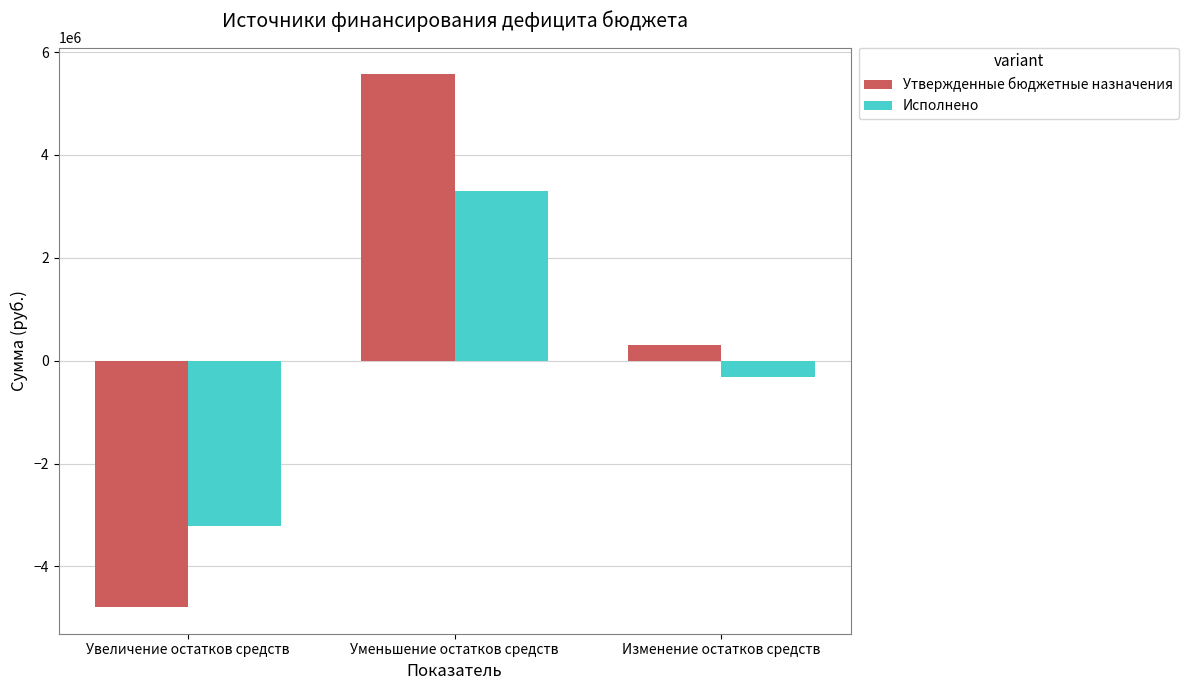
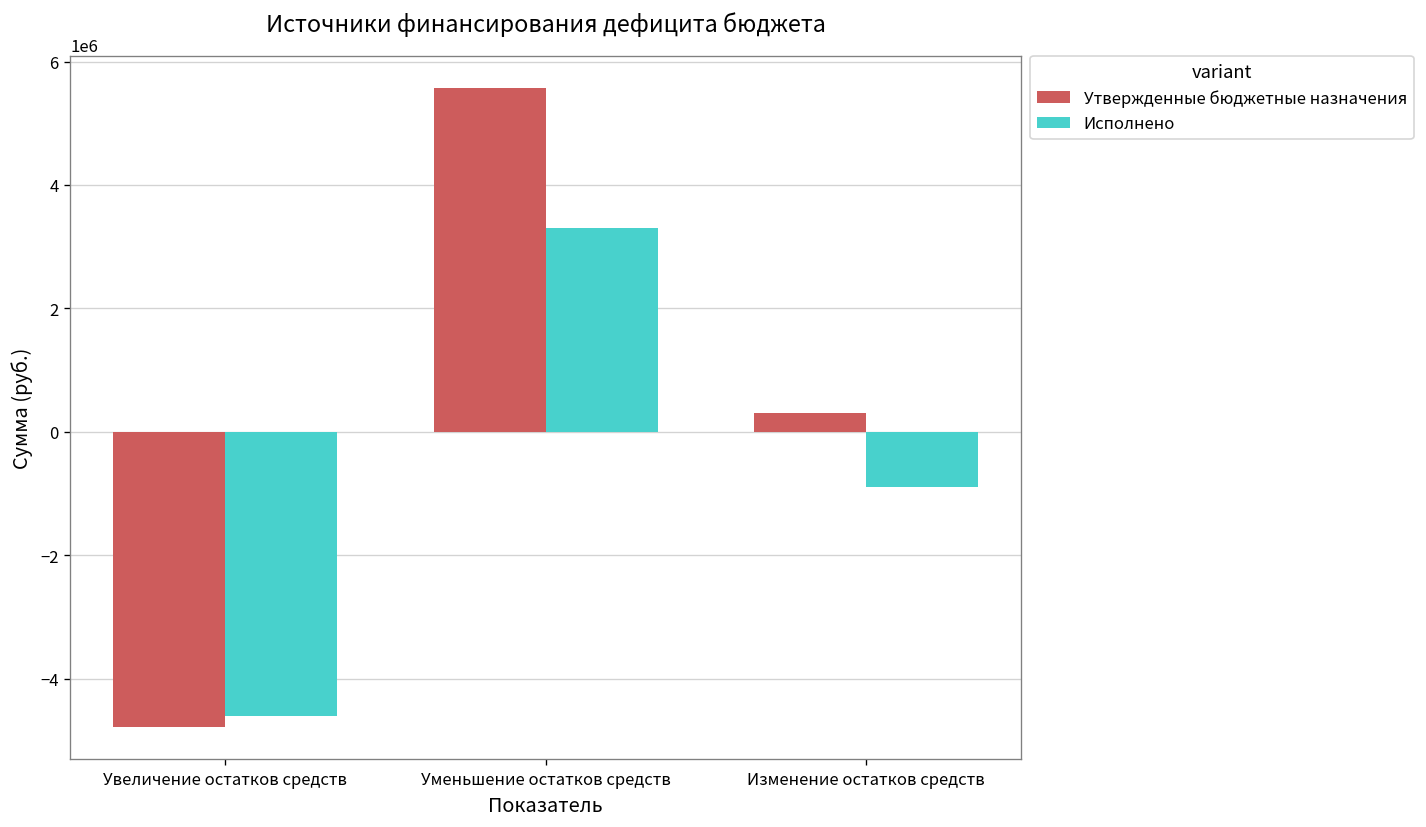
Исполнено, Увеличение остатков средств: -3200000 -> -4600000
Исполнено, Изменение остатков средств: -300000 -> -900000
